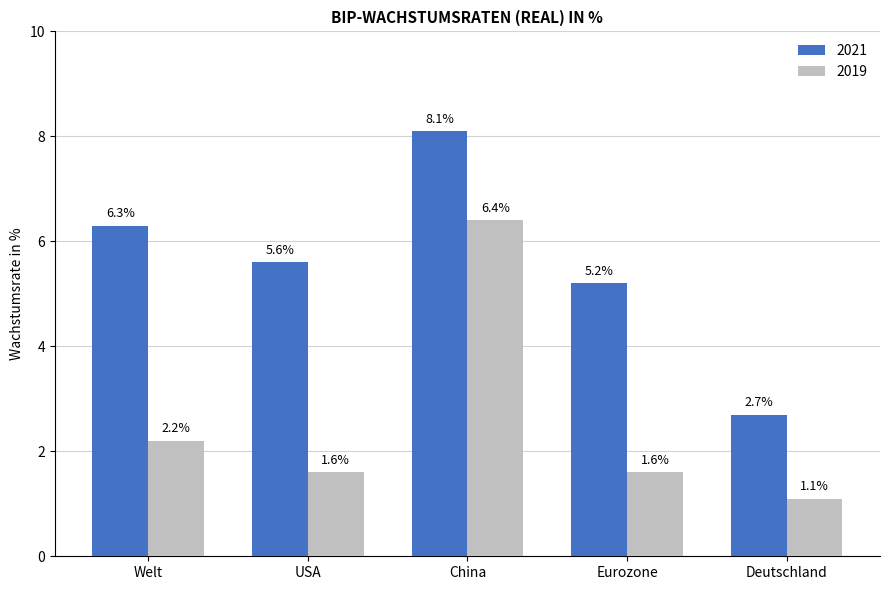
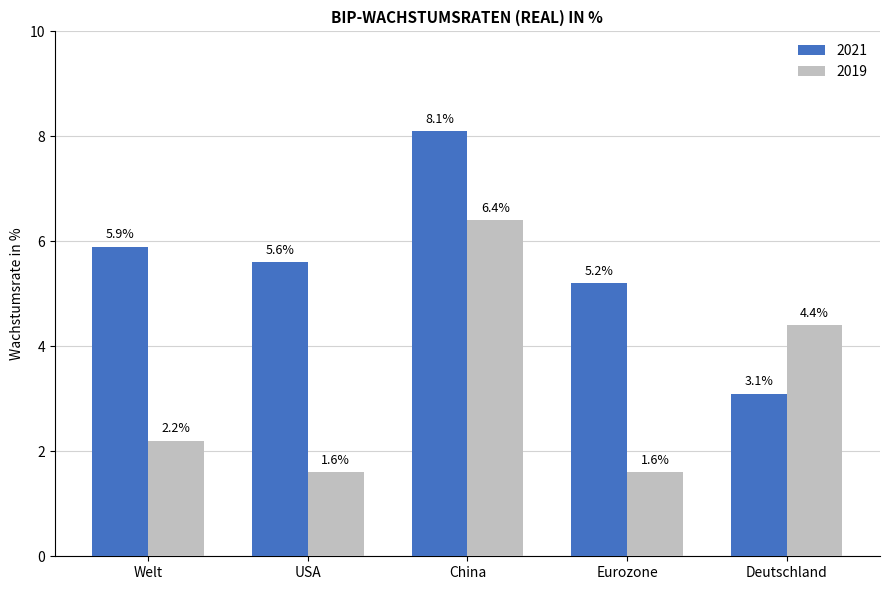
2021, Welt: 6.3% -> 5.9%
2021, Deutschland: 2.7% -> 3.1%
2019, Deutschland: 1.1% -> 4.4%
